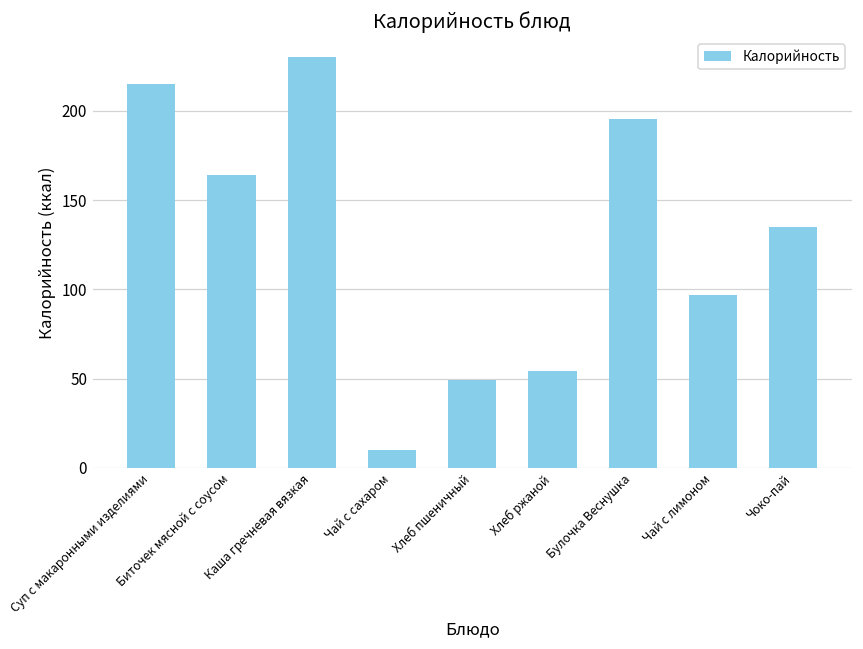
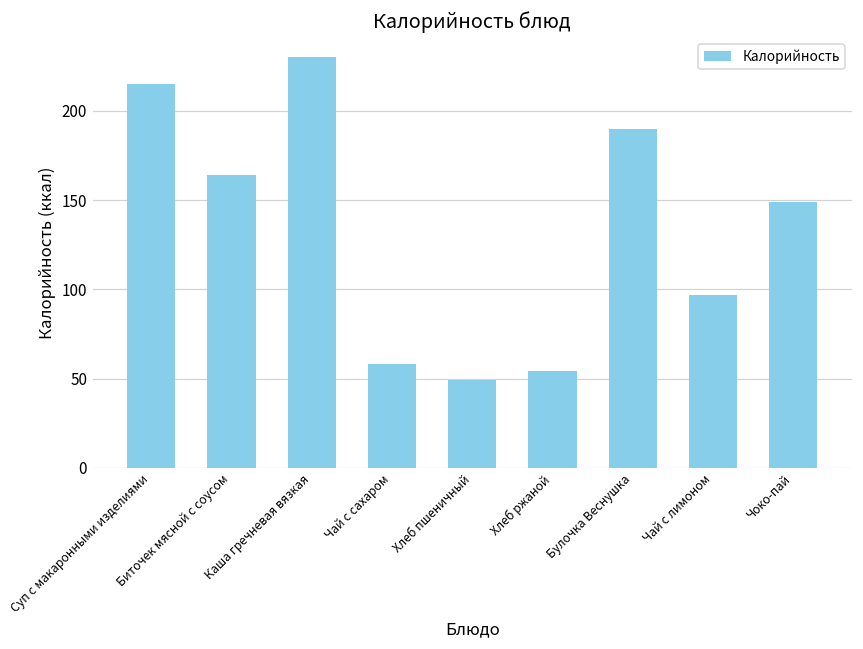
Чай с сахаром: 10 -> 58
Булочка Веснушка: 195 -> 190
Чоко-пай: 135 -> 149
